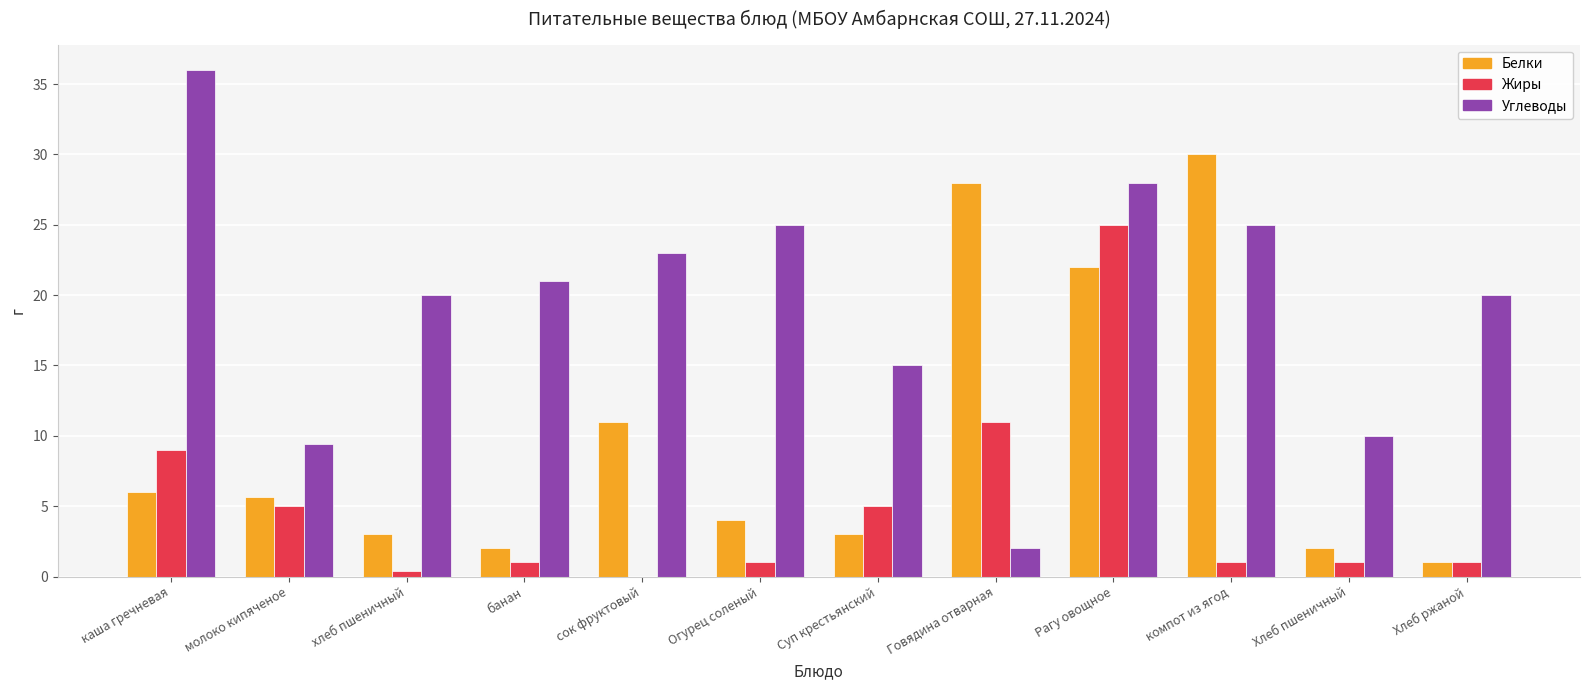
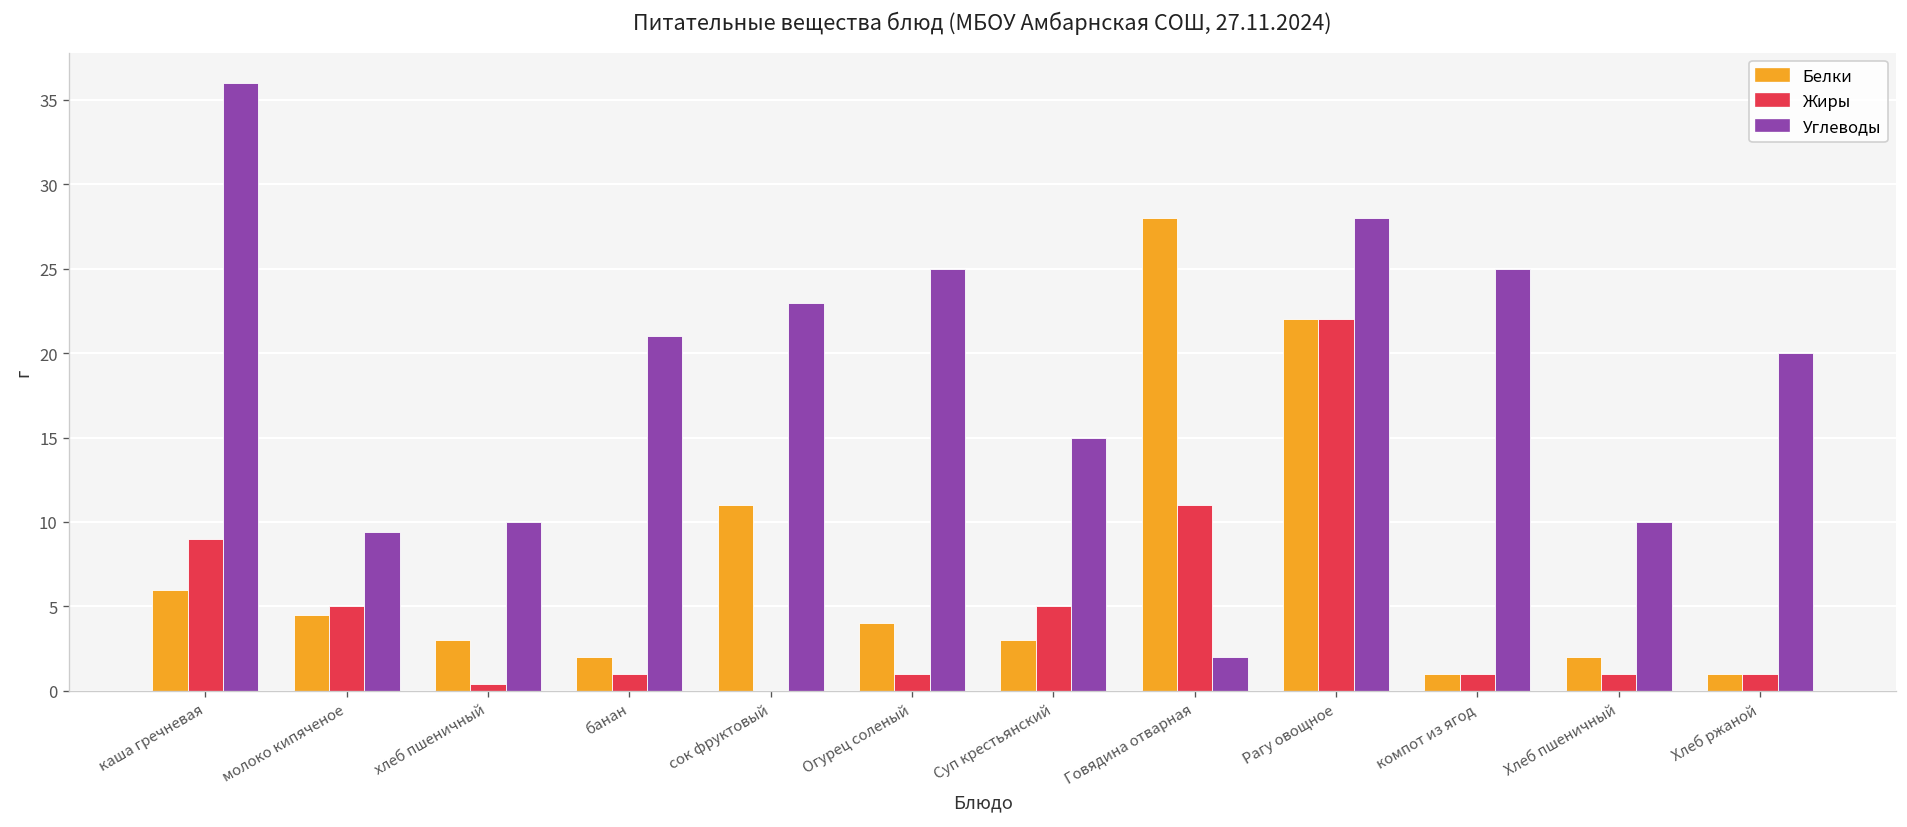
Белки, молоко кипяченое: 5.6 -> 4.5
Углеводы, хлеб пшеничный: 20 -> 10
Жиры, Рагу овощное: 25 -> 22
Белки, компот из ягод: 30 -> 1
